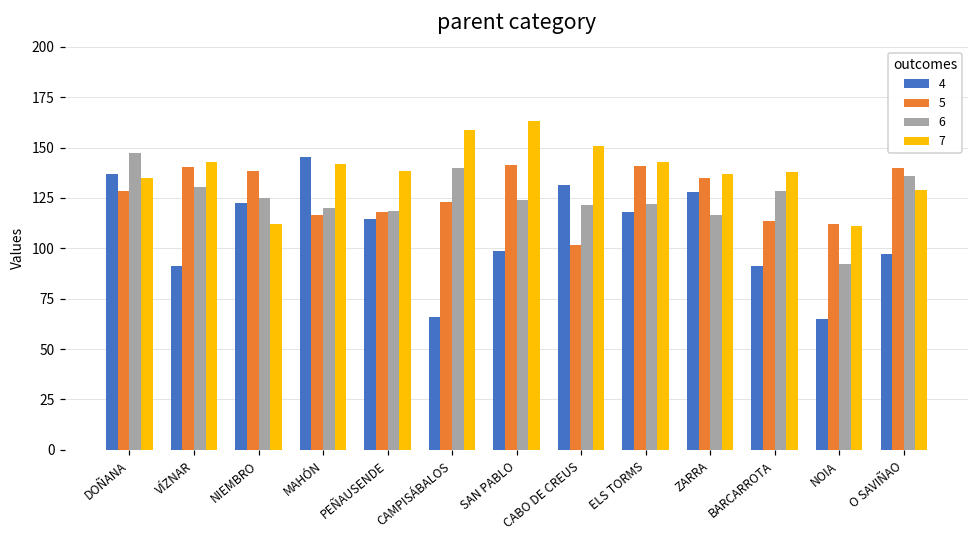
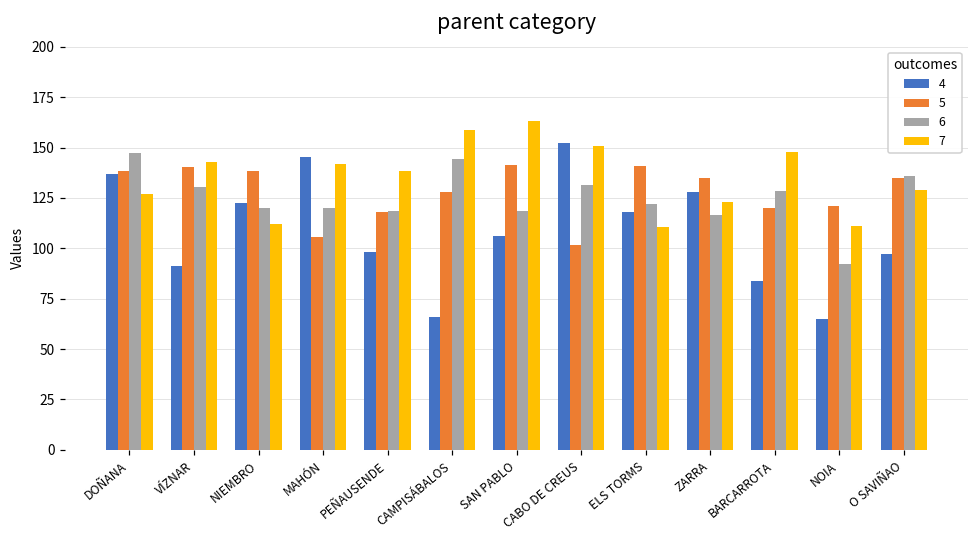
5, DOÑANA: 129 -> 138
7, DOÑANA: 135 -> 127
6, NIEMBRO: 125 -> 120
5, MAHÓN: 117 -> 106
4, PEÑAUSENDE: 115 -> 98
5, CAMPISÁBALOS: 123 -> 128
6, CAMPISÁBALOS: 140 -> 144
4, SAN PABLO: 99 -> 106
6, SAN PABLO: 124 -> 119
4, CABO DE CREUS: 132 -> 152
6, CABO DE CREUS: 121 -> 131
7, ELS TORMS: 143 -> 110
7, ZARRA: 137 -> 123
4, BARCARROTA: 91 -> 84
5, BARCARROTA: 114 -> 120
7, BARCARROTA: 138 -> 148
5, NOIA: 112 -> 121
5, O SAVIÑAO: 140 -> 135
